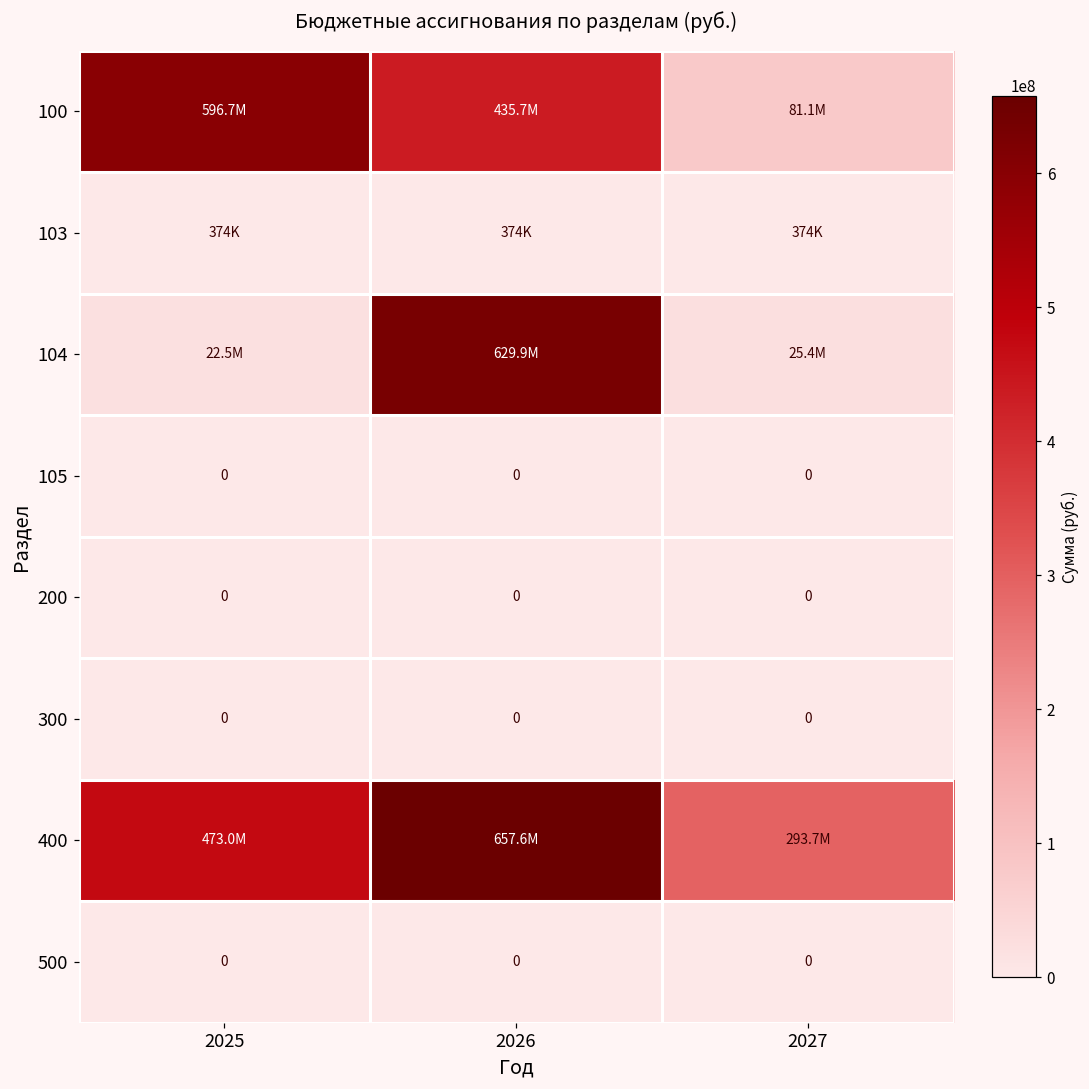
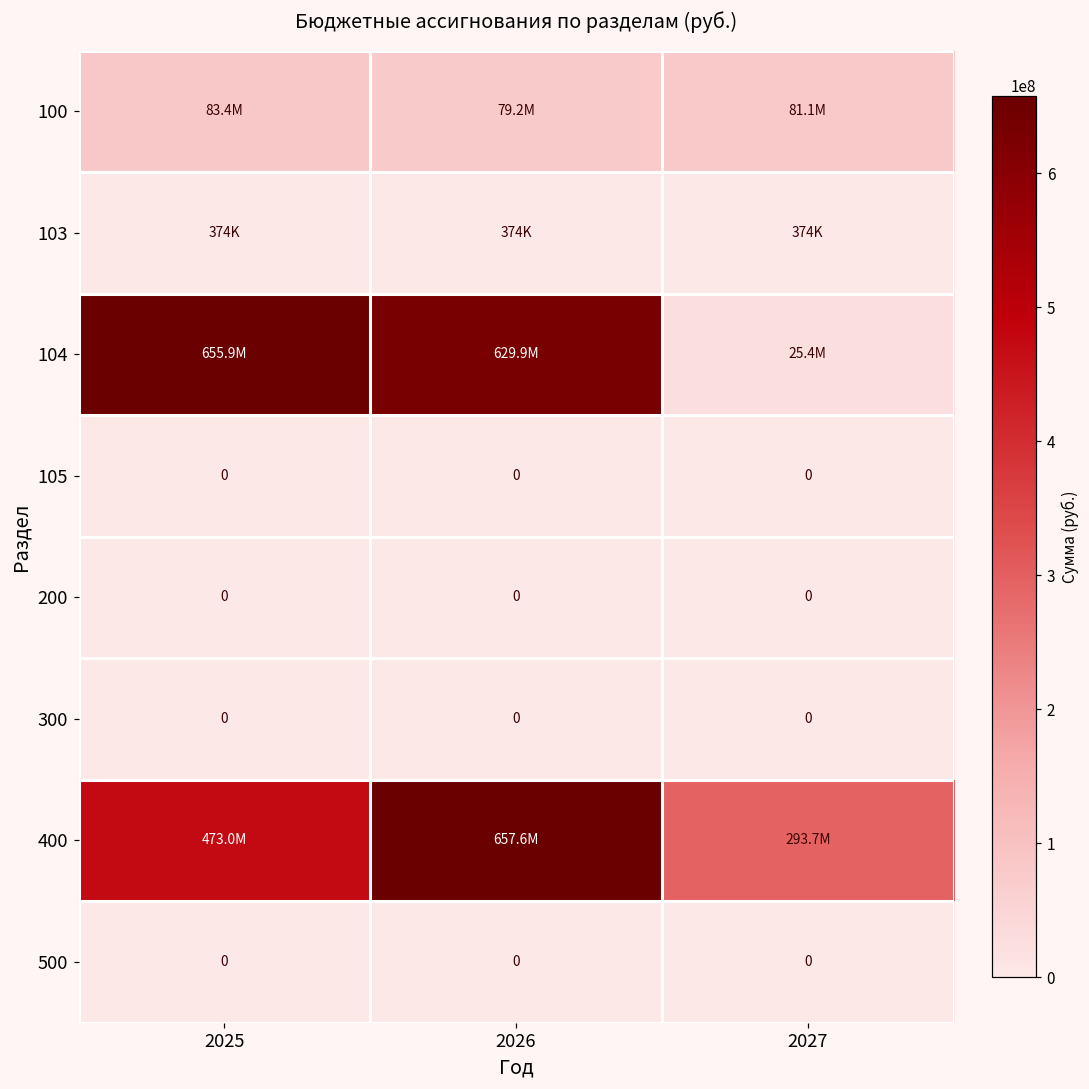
100, 2025: 596.7M -> 83.4M
100, 2026: 435.7M -> 79.2M
104, 2025: 22.5M -> 655.9M
